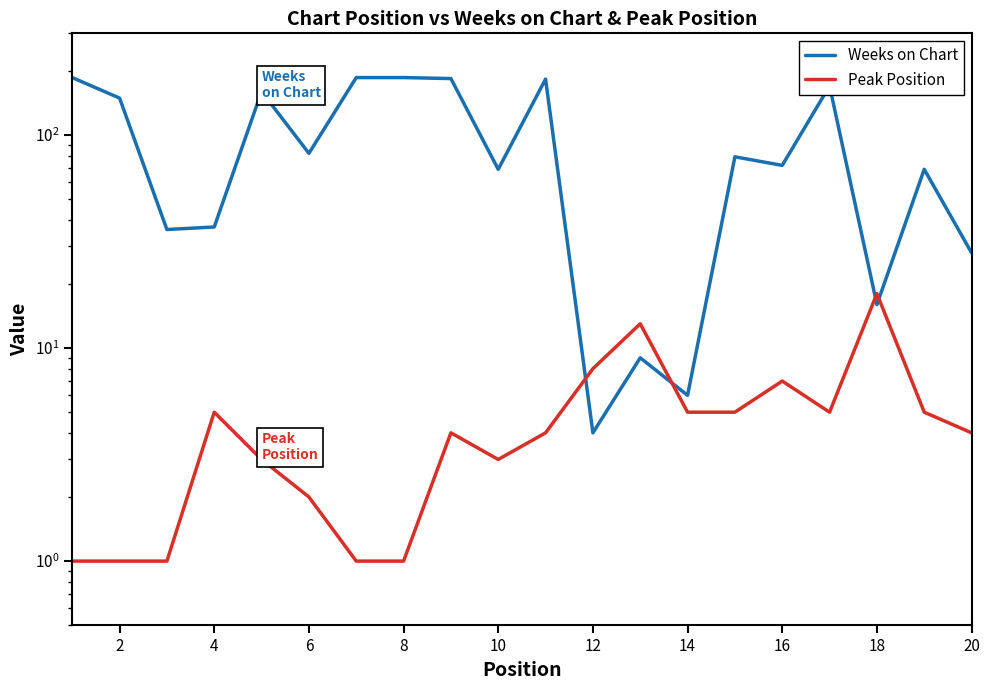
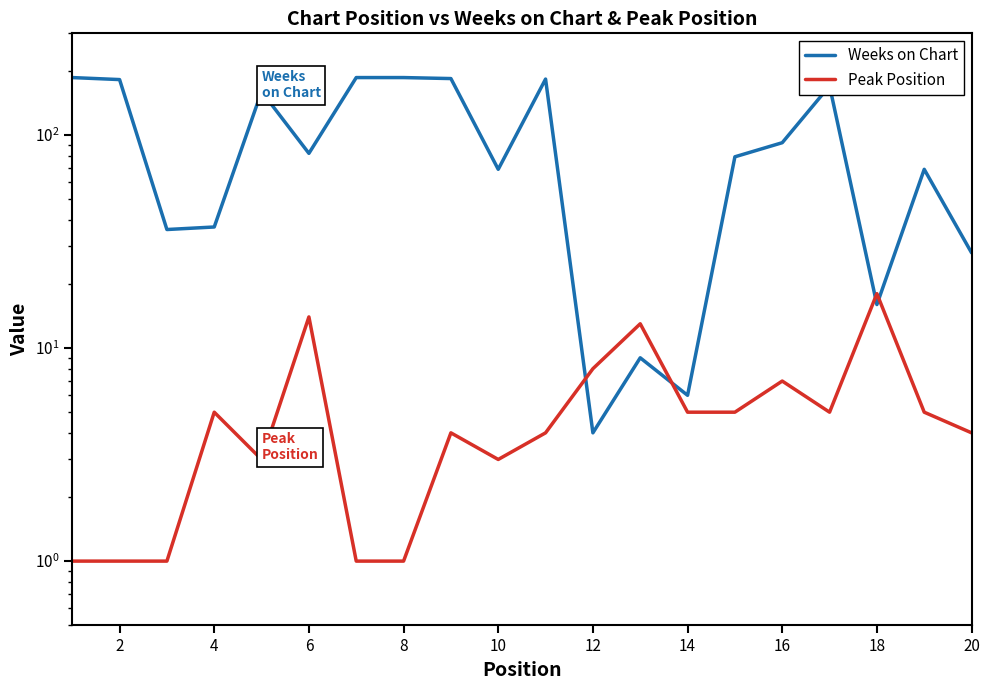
Weeks on Chart, 2: 150 -> 180
Peak Position, 6: 2 -> 14
Weeks on Chart, 16: 72 -> 92
